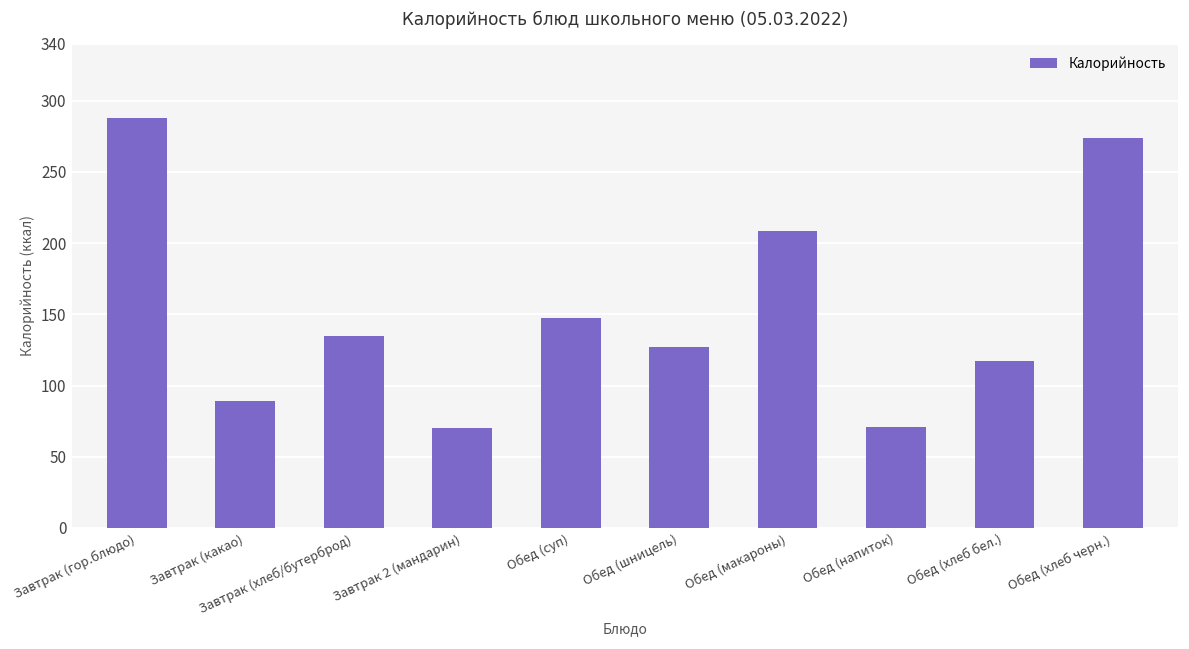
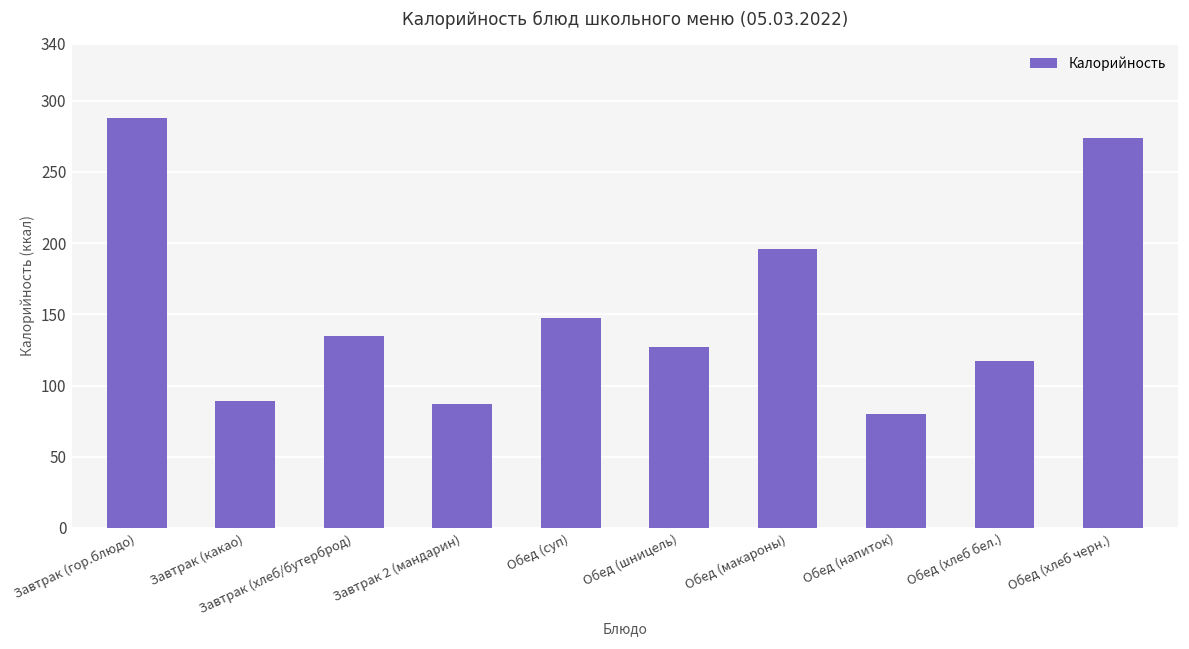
Завтрак 2 (мандарин): 70 -> 87
Обед (макароны): 209 -> 196
Обед (напиток): 71 -> 80
